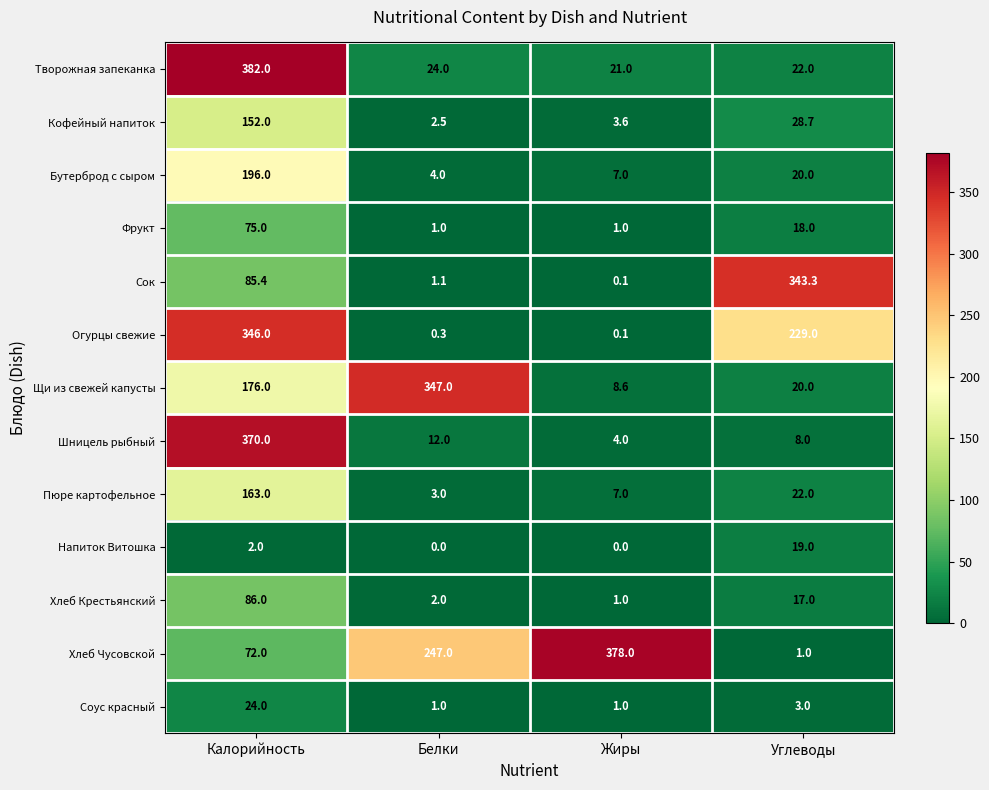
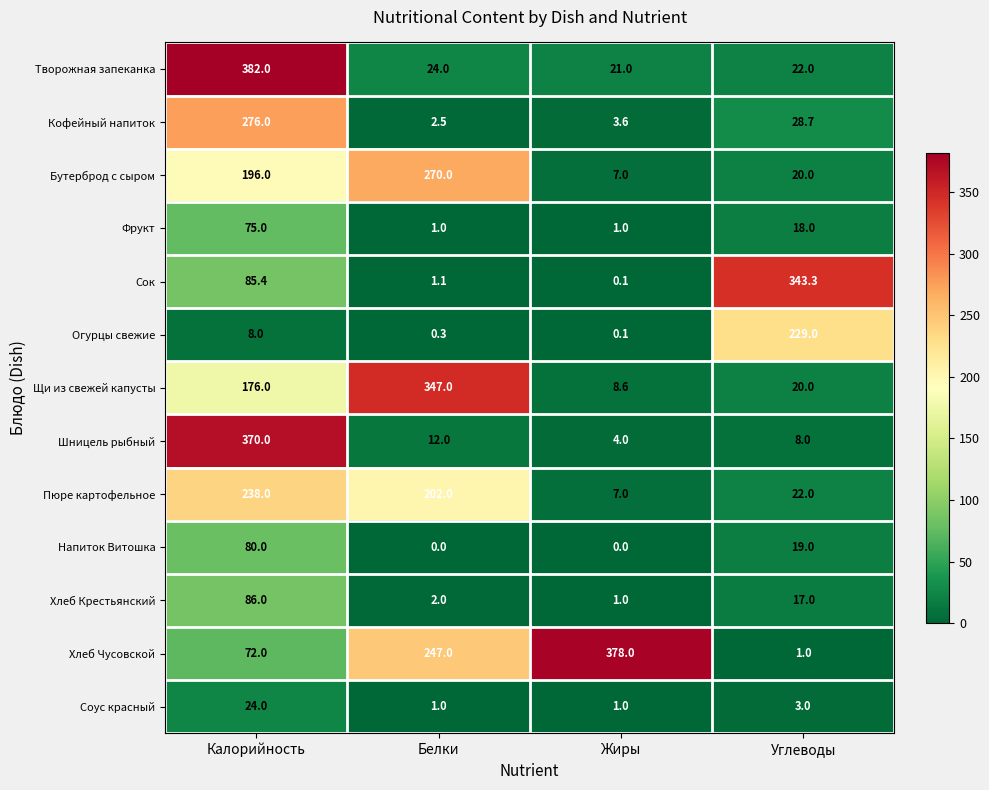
Кофейный напиток, Калорийность: 152.0 -> 276.0
Бутерброд с сыром, Белки: 4.0 -> 270.0
Огурцы свежие, Калорийность: 346.0 -> 8.0
Пюре картофельное, Калорийность: 163.0 -> 238.0
Пюре картофельное, Белки: 3.0 -> 202.0
Напиток Витошка, Калорийность: 2.0 -> 80.0
